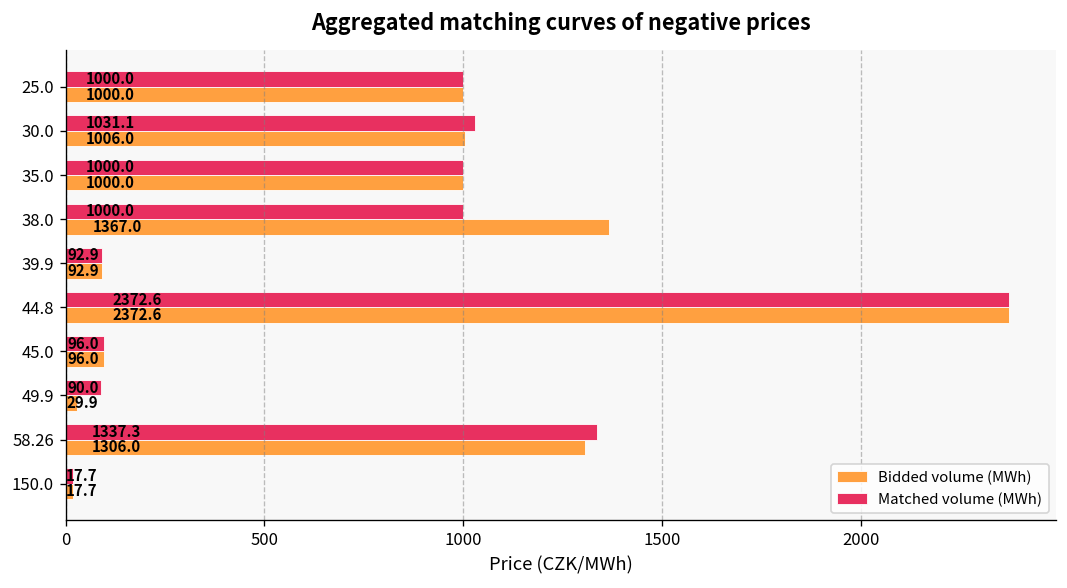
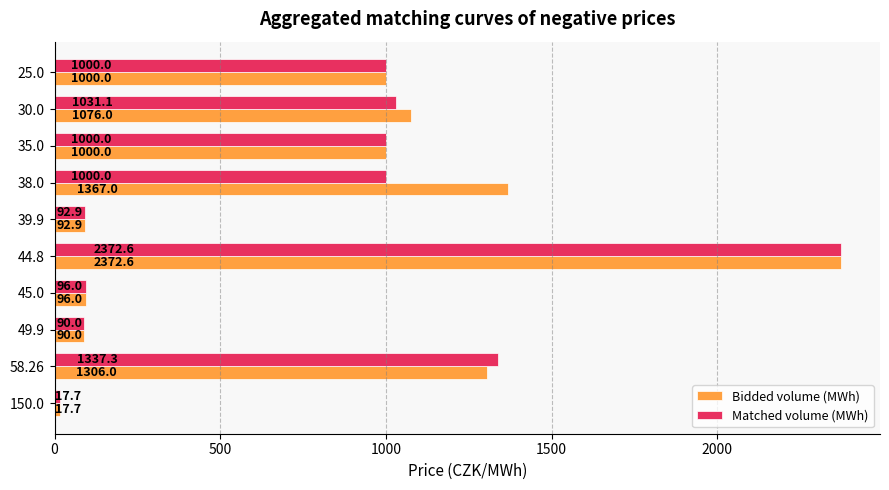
Bidded volume (MWh), 30.0: 1006.0 -> 1076.0
Bidded volume (MWh), 49.9: 29.9 -> 90.0
